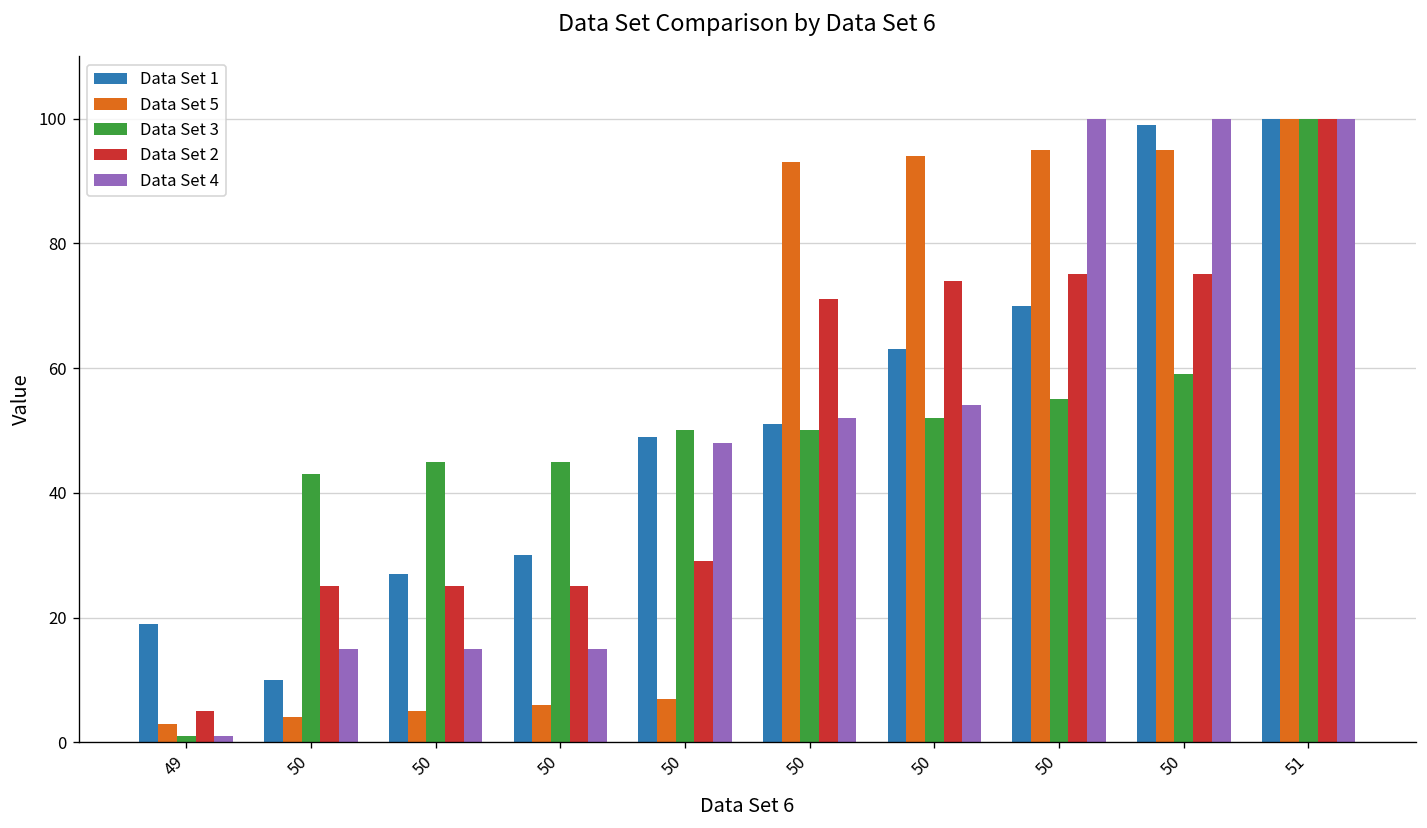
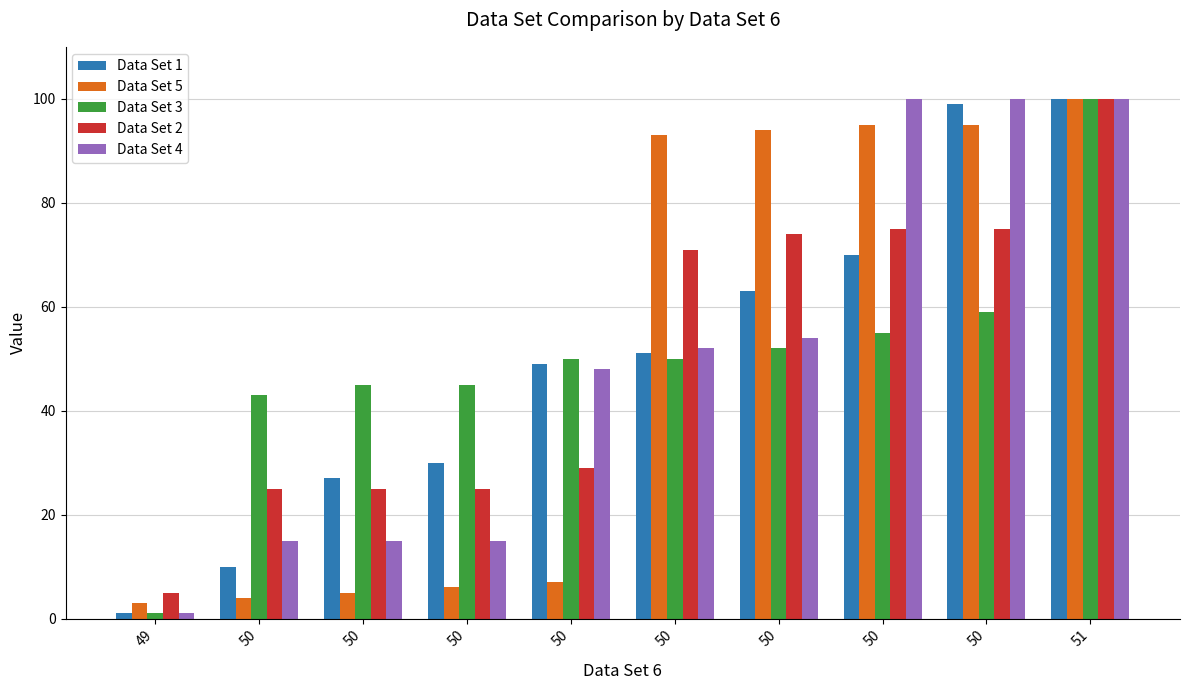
Data Set 1, 49: 19 -> 1
